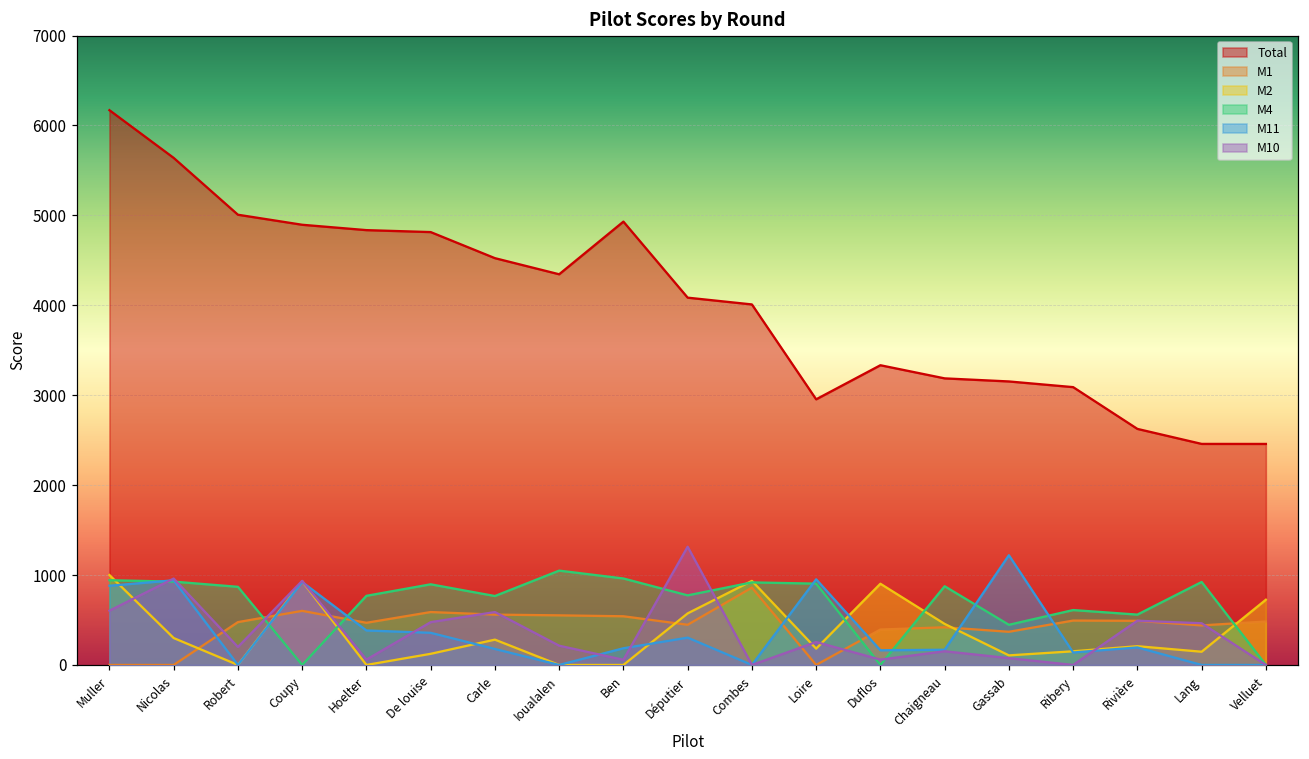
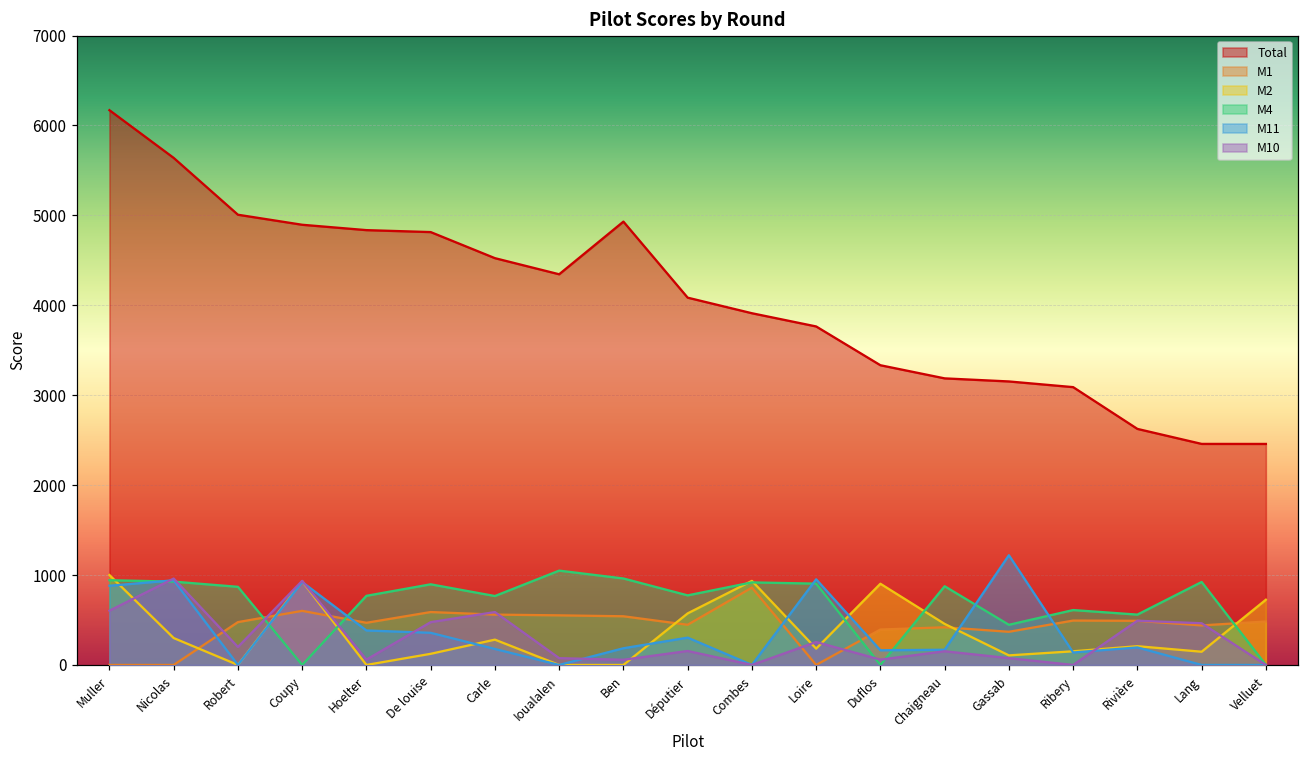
M10, Ioualalen: 200 -> 100
M10, Députier: 1300 -> 200
Total, Combes: 4000 -> 3900
Total, Loire: 3000 -> 3800
